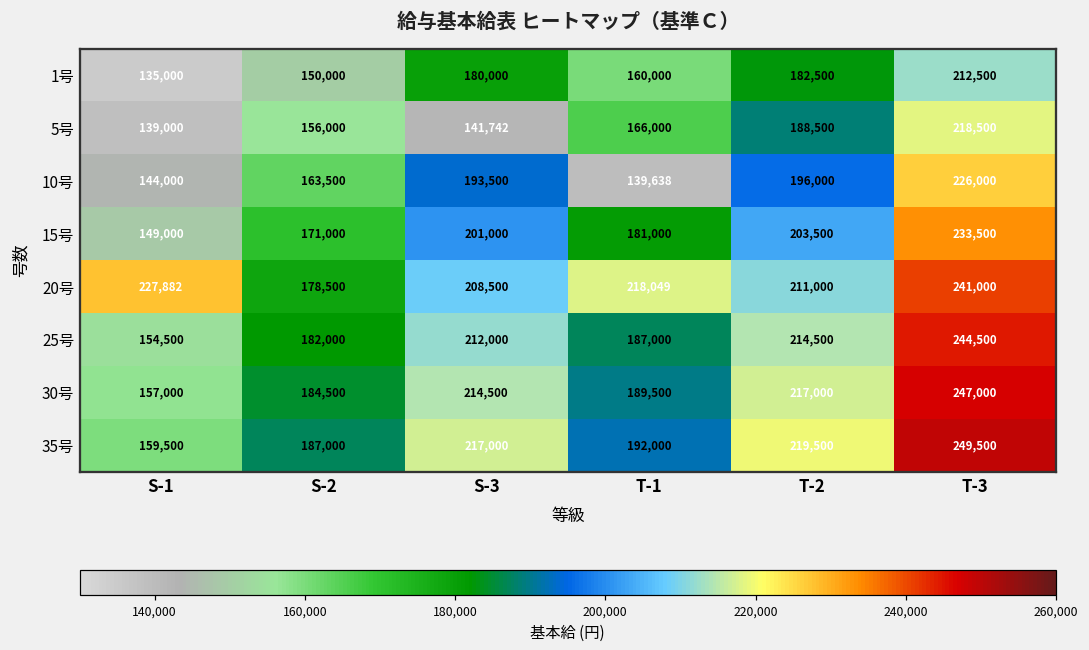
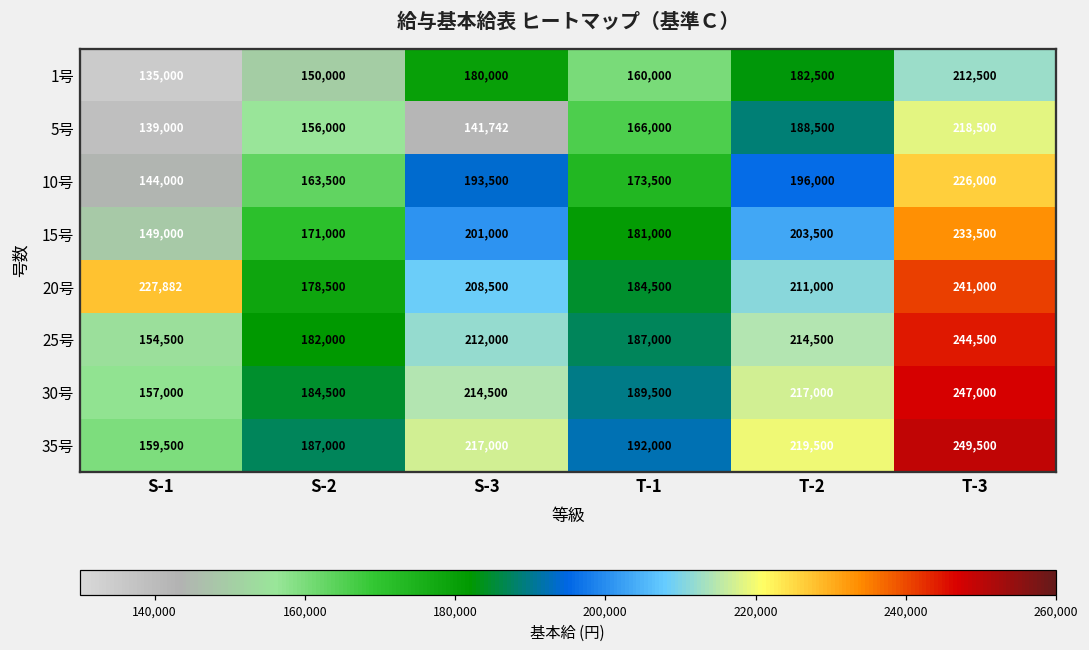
10号, T-1: 139,638 -> 173,500
20号, T-1: 218,049 -> 184,500
